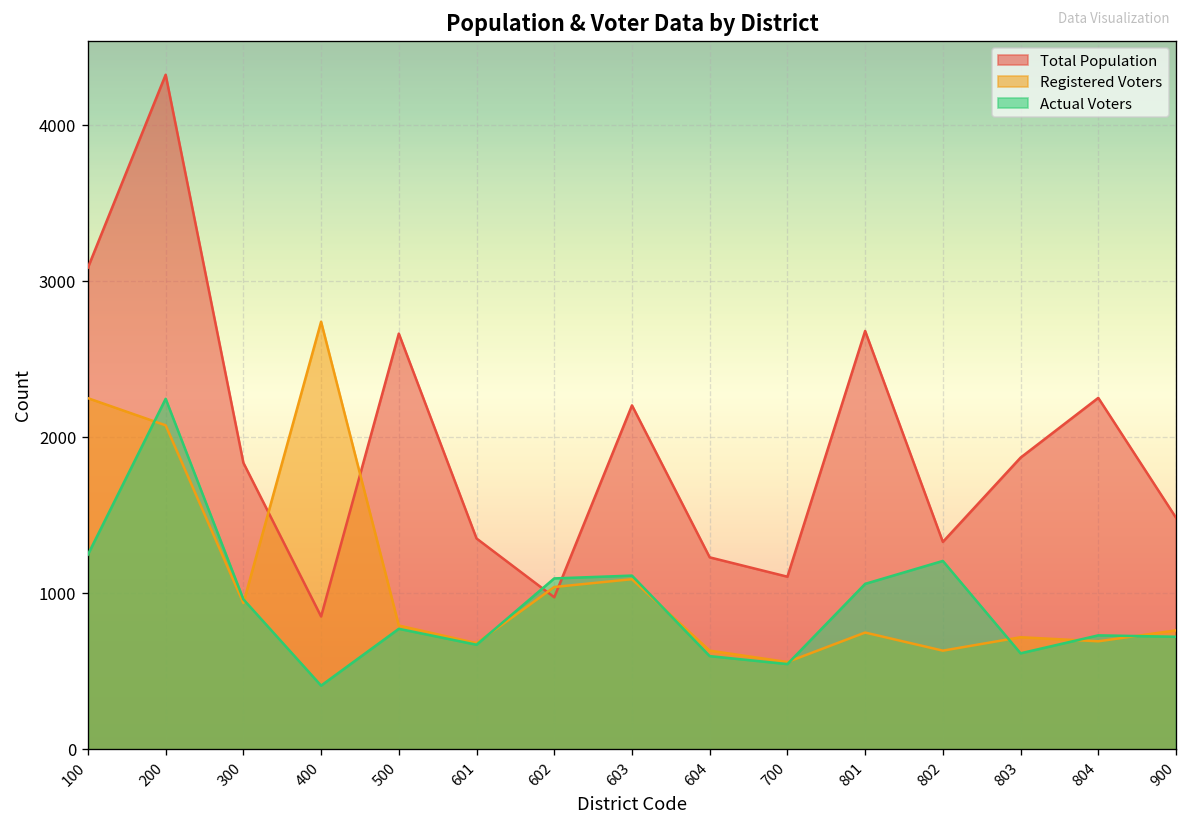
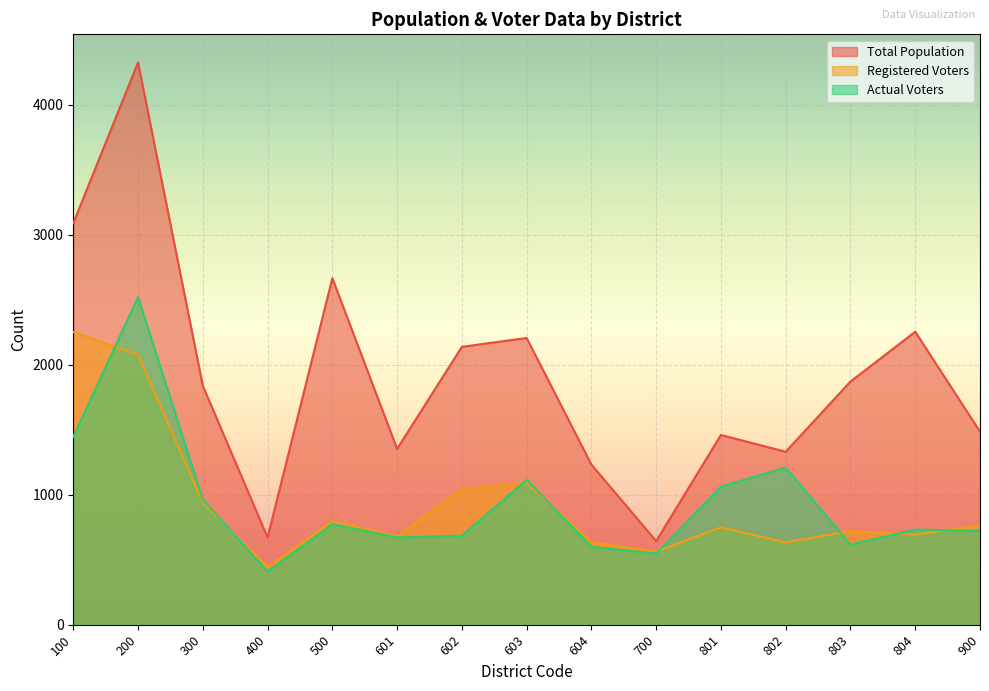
Actual Voters, 100: 1250 -> 1450
Actual Voters, 200: 2250 -> 2520
Total Population, 400: 850 -> 670
Registered Voters, 400: 2740 -> 440
Total Population, 602: 980 -> 2140
Actual Voters, 602: 1100 -> 680
Total Population, 700: 1110 -> 640
Total Population, 801: 2680 -> 1460
